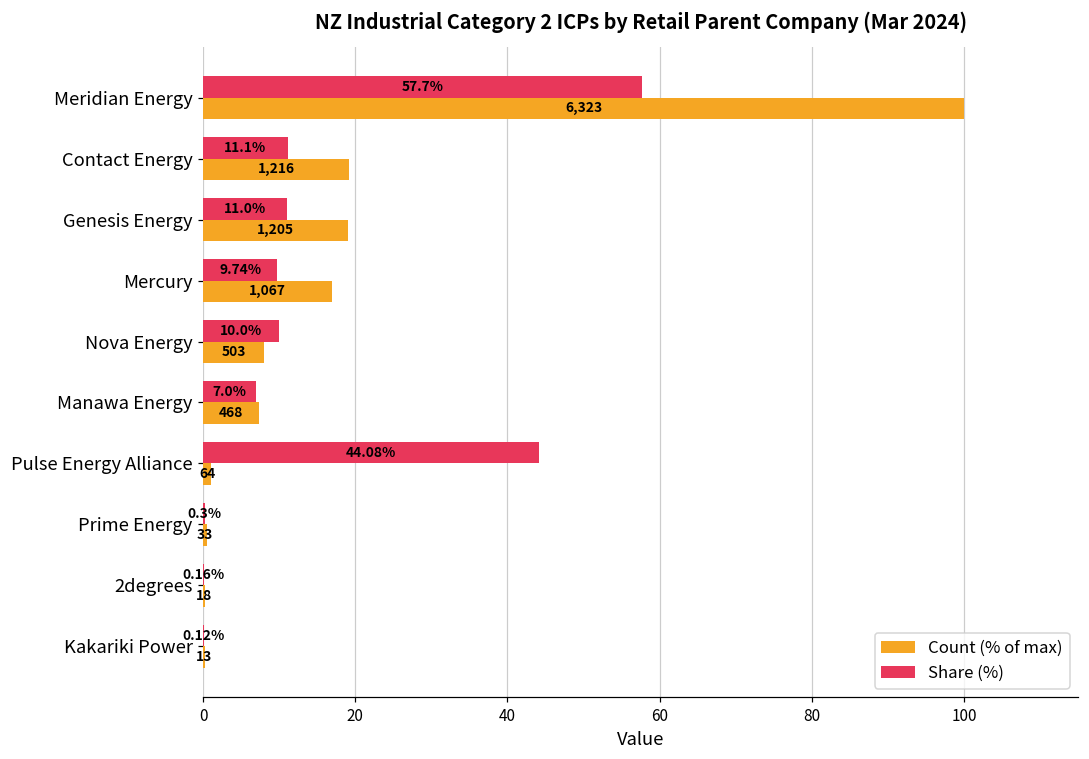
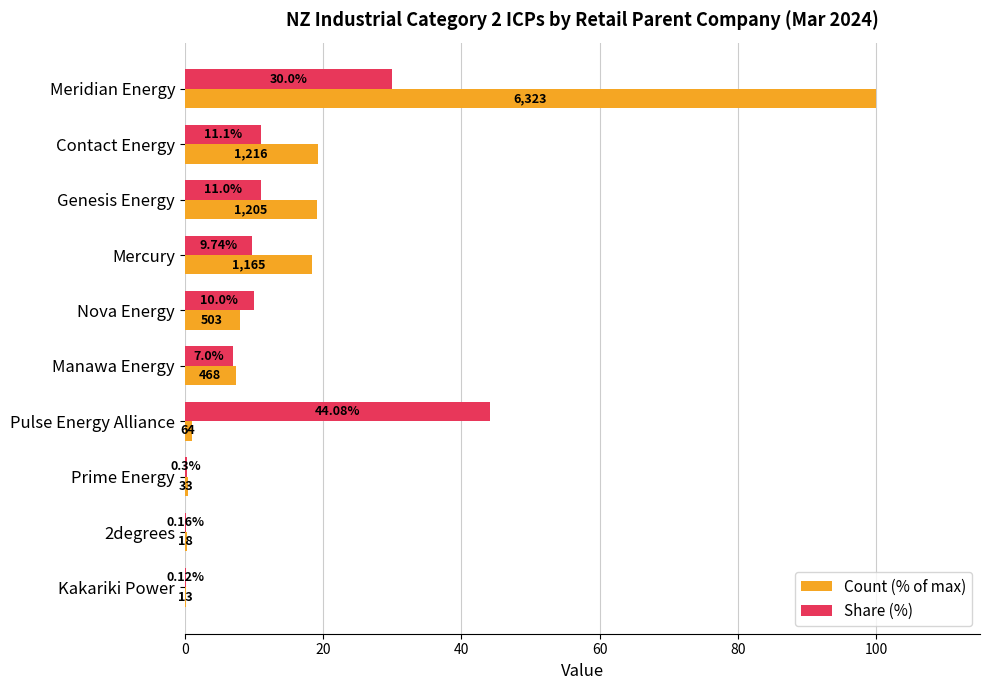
Share (%), Meridian Energy: 57.7% -> 30.0%
Count (% of max), Mercury: 1,067 -> 1,165
